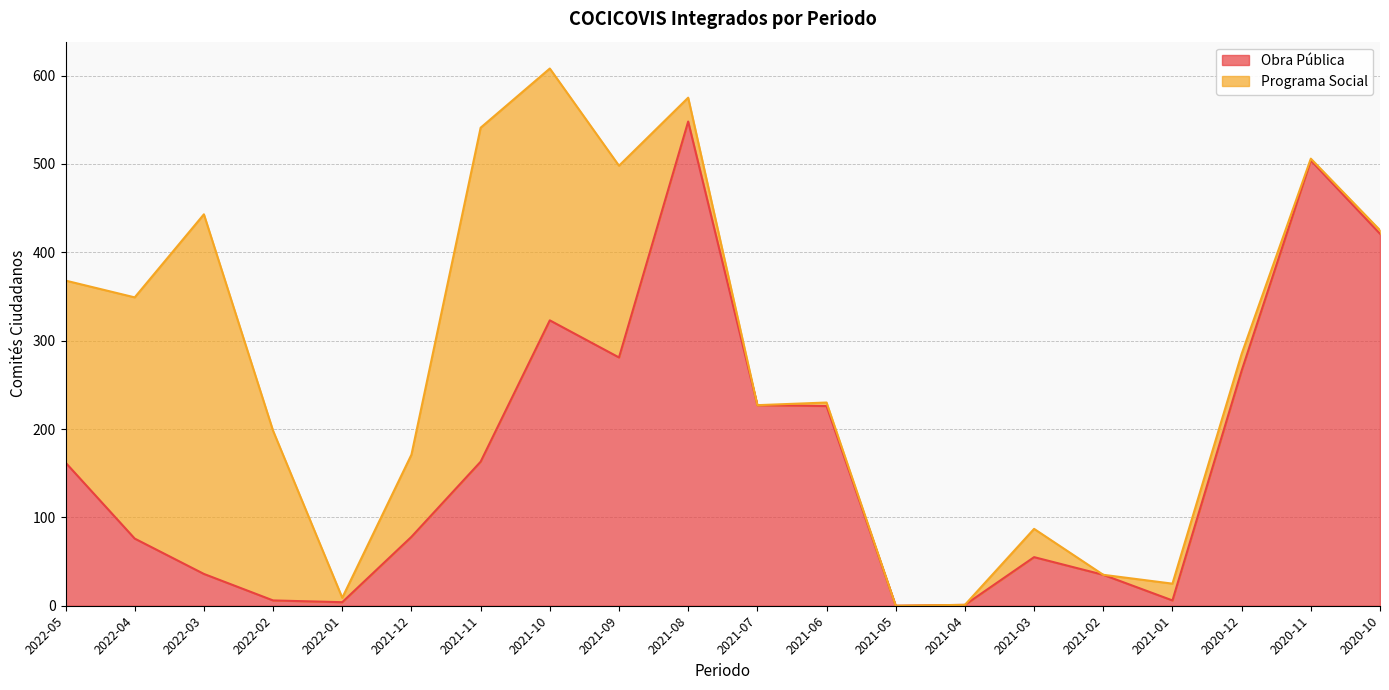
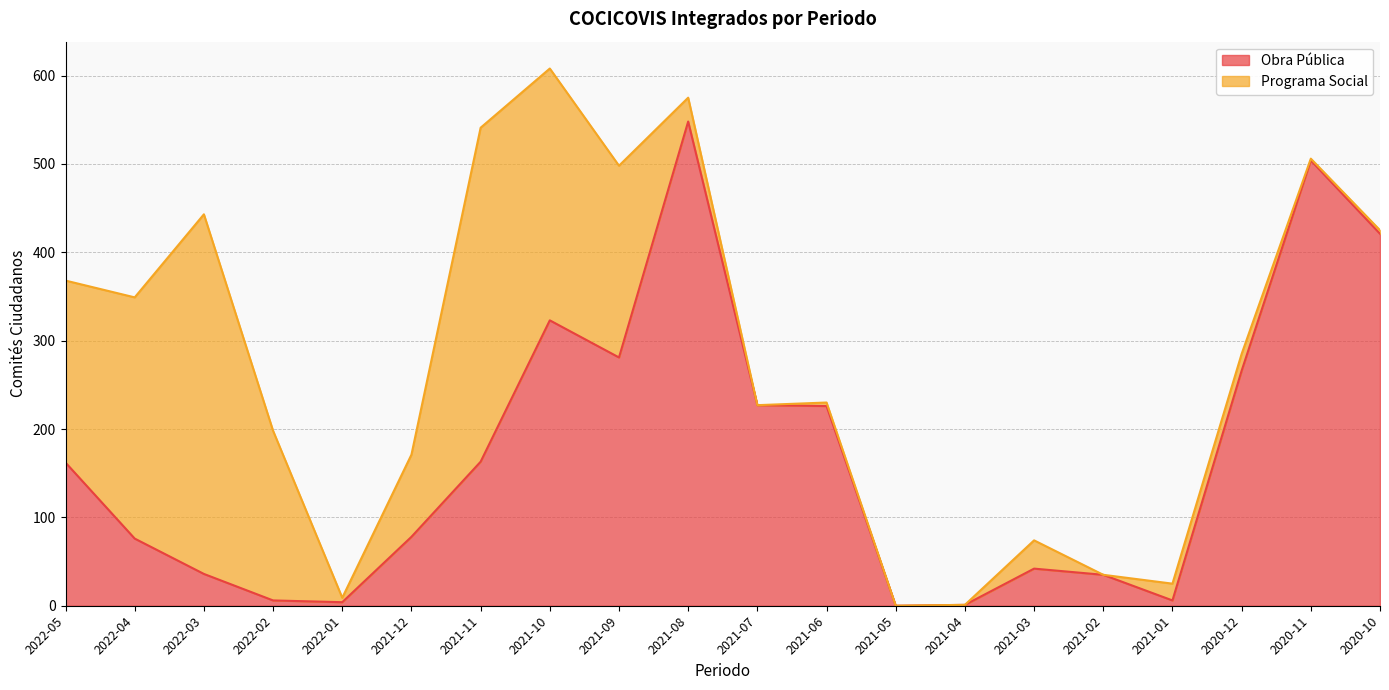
Obra Pública, 2021-03: 60 -> 40
